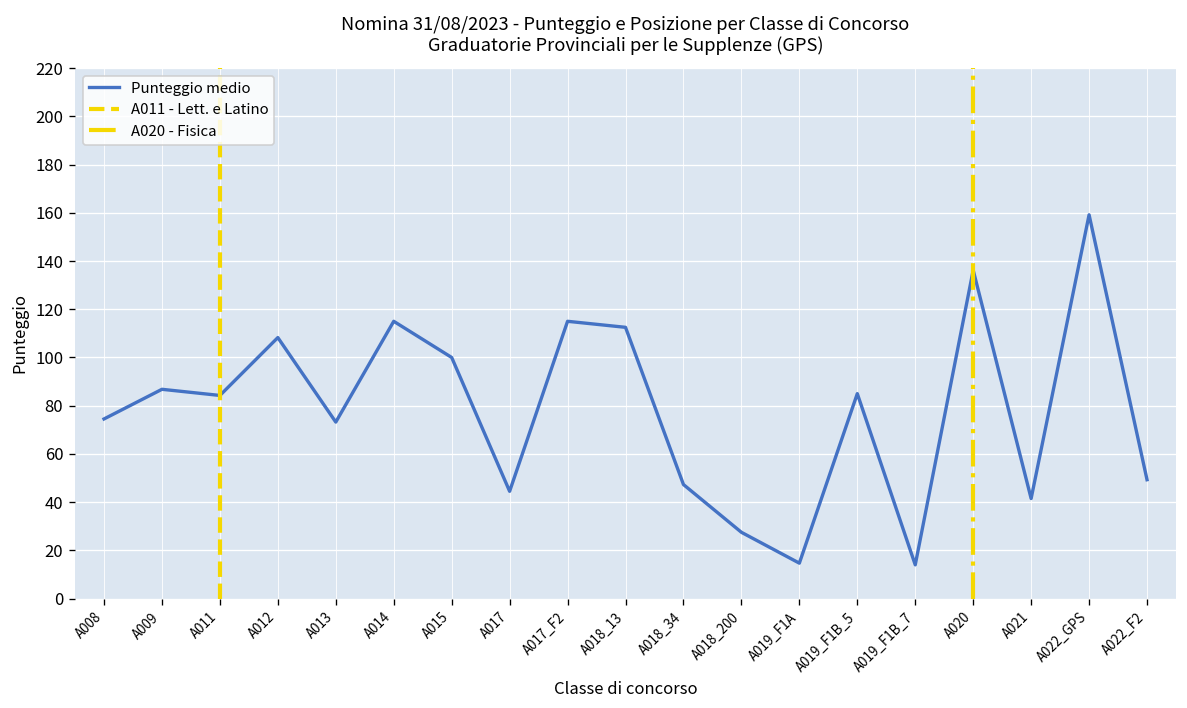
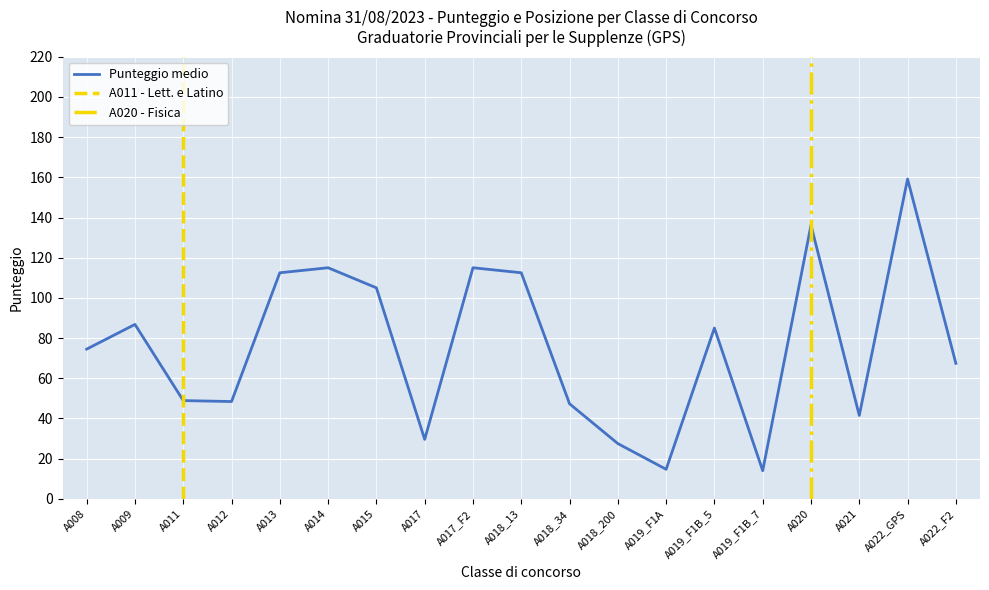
A011: 84 -> 49
A012: 108 -> 48
A013: 73 -> 113
A015: 100 -> 105
A017: 45 -> 30
A022_F2: 49 -> 67
